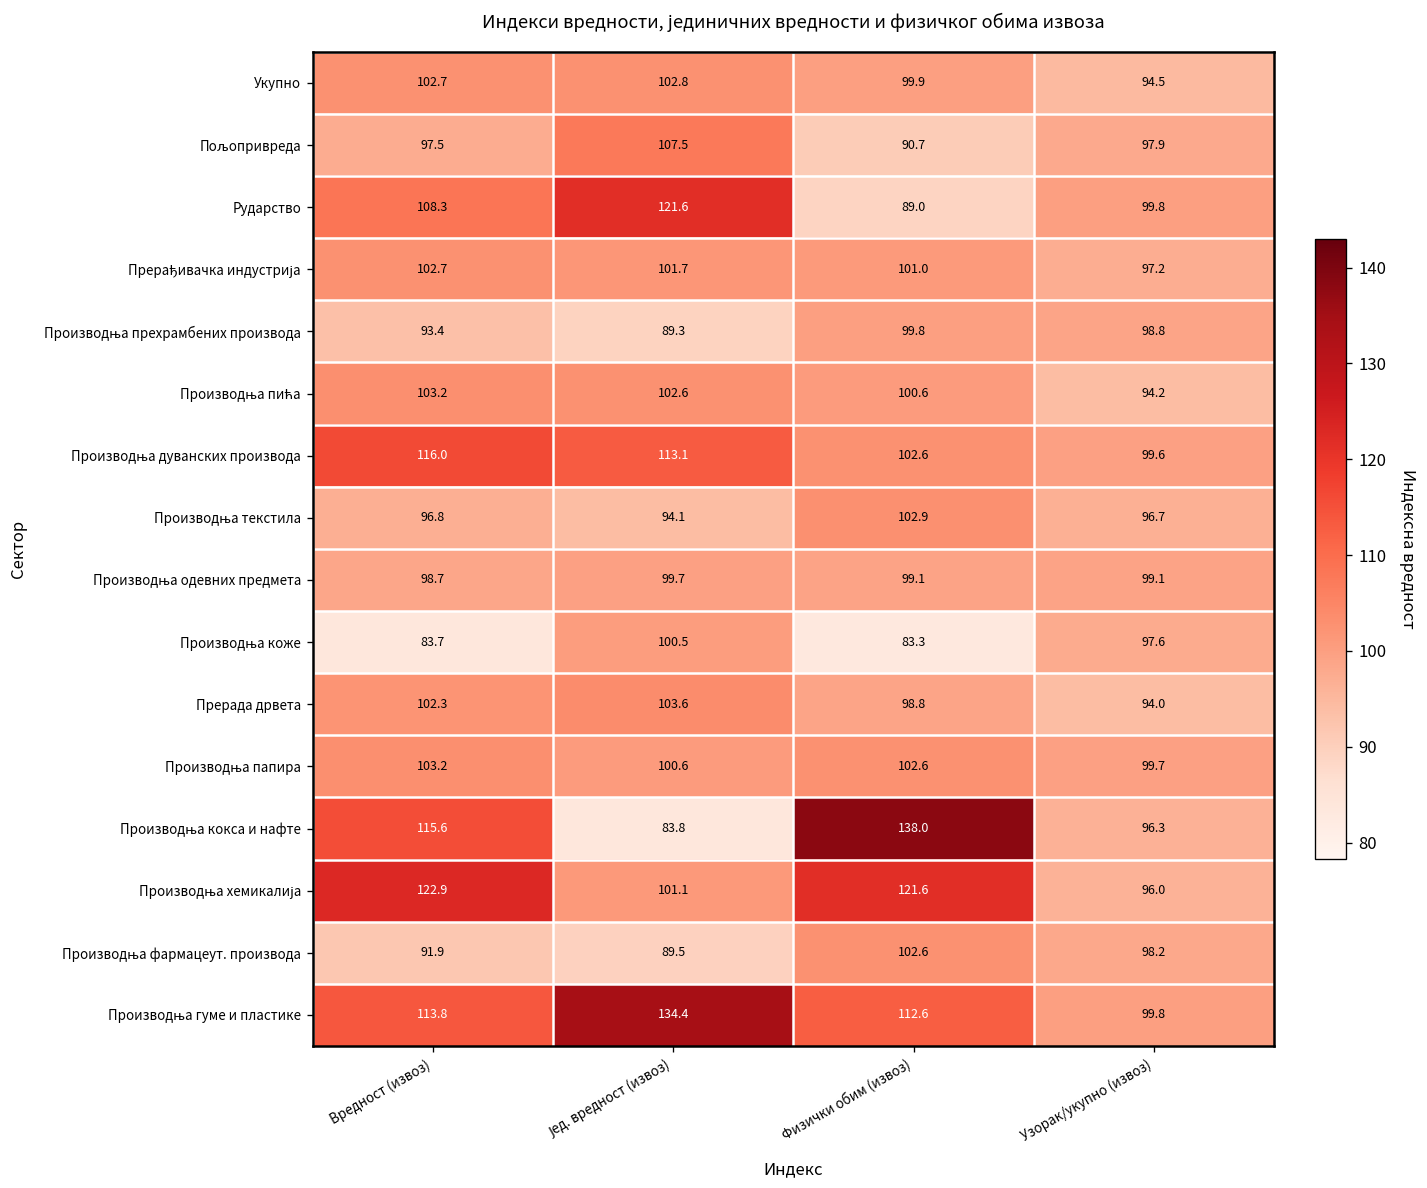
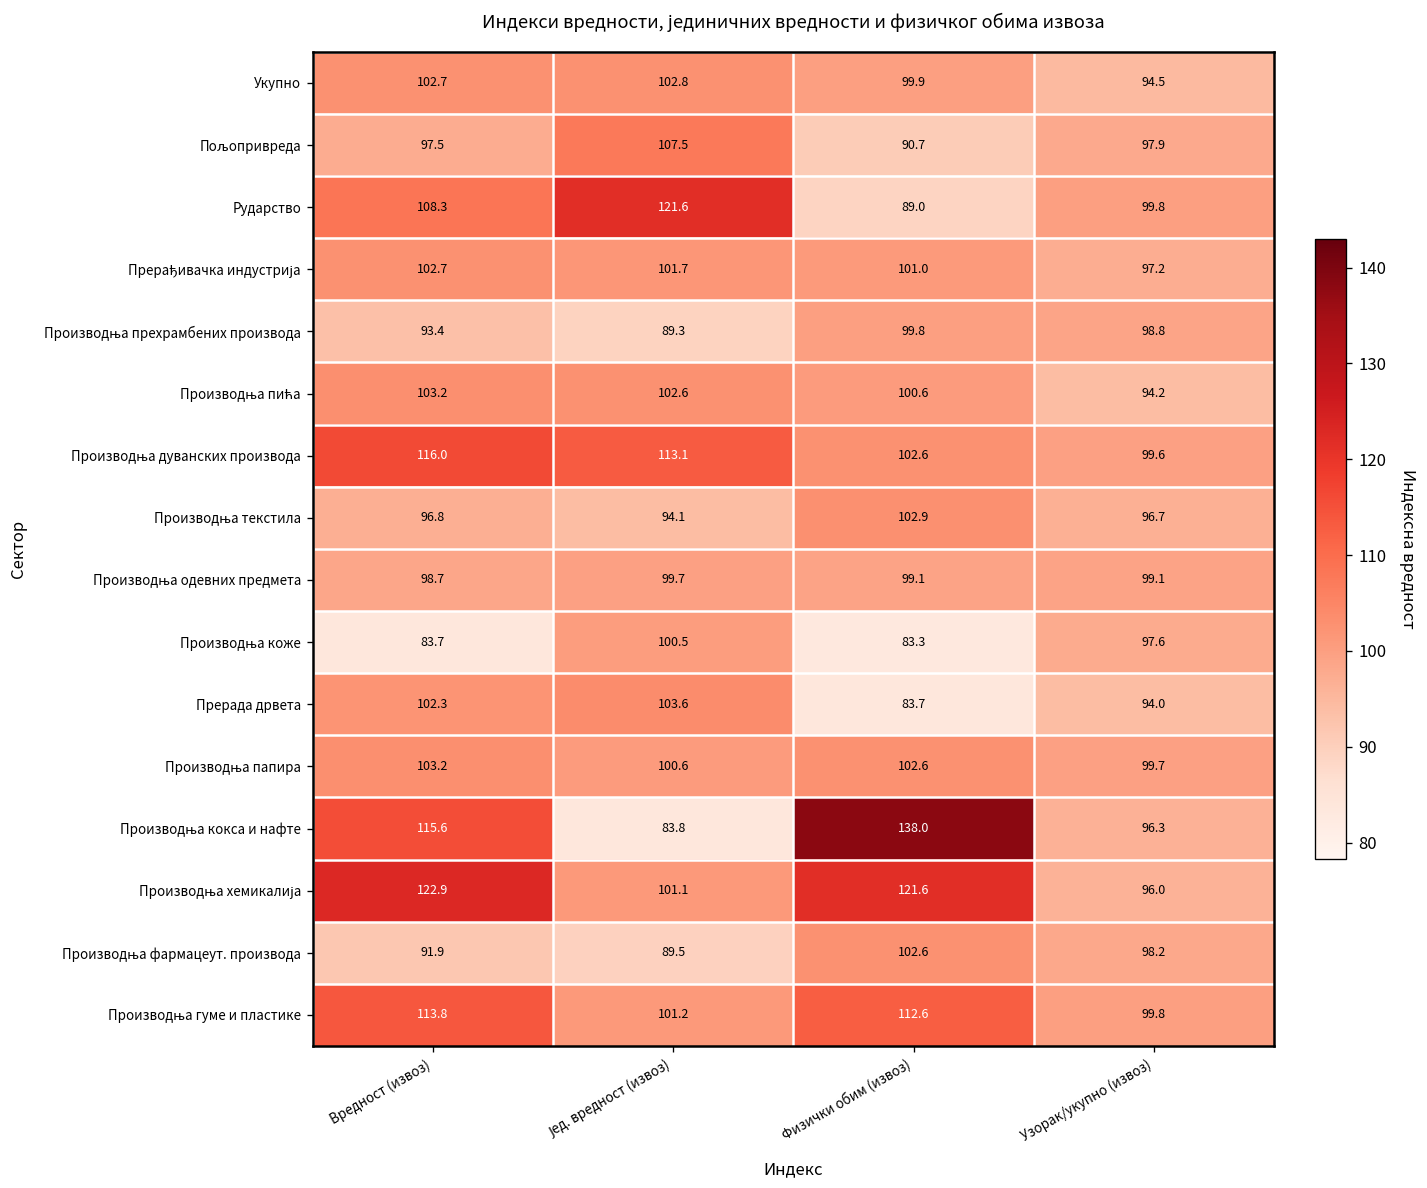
Прерада дрвета, Физички обим (извоз): 98.8 -> 83.7
Производња гуме и пластике, Јед. вредност (извоз): 134.4 -> 101.2
